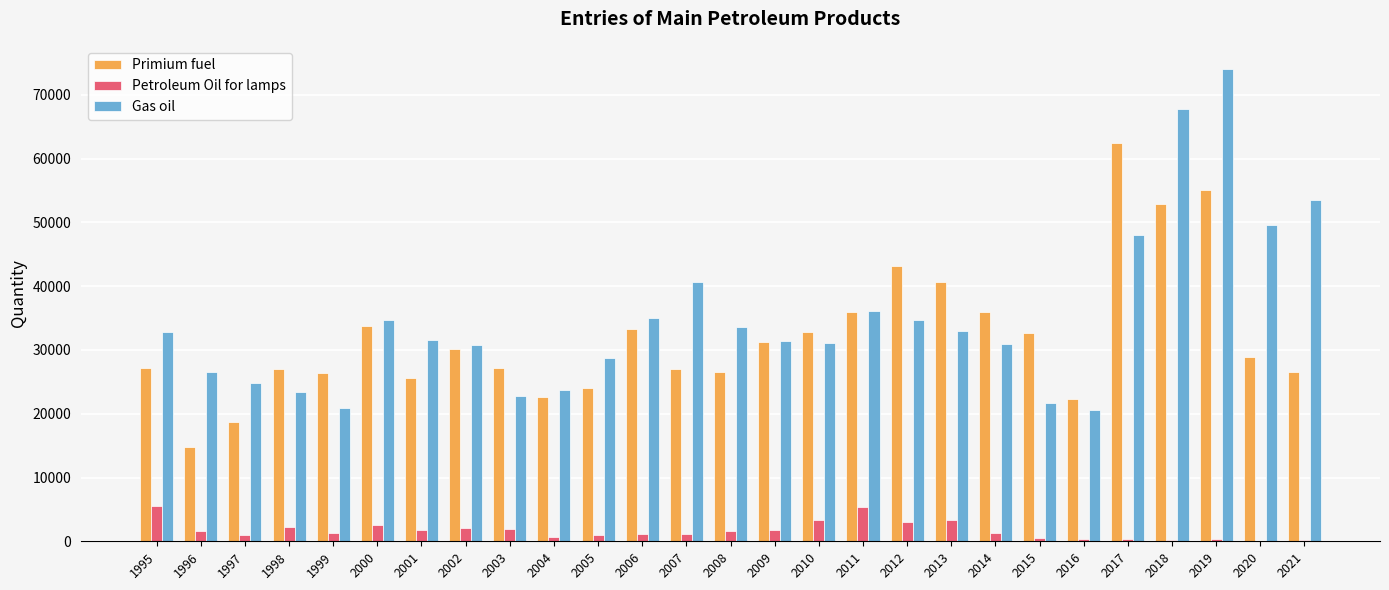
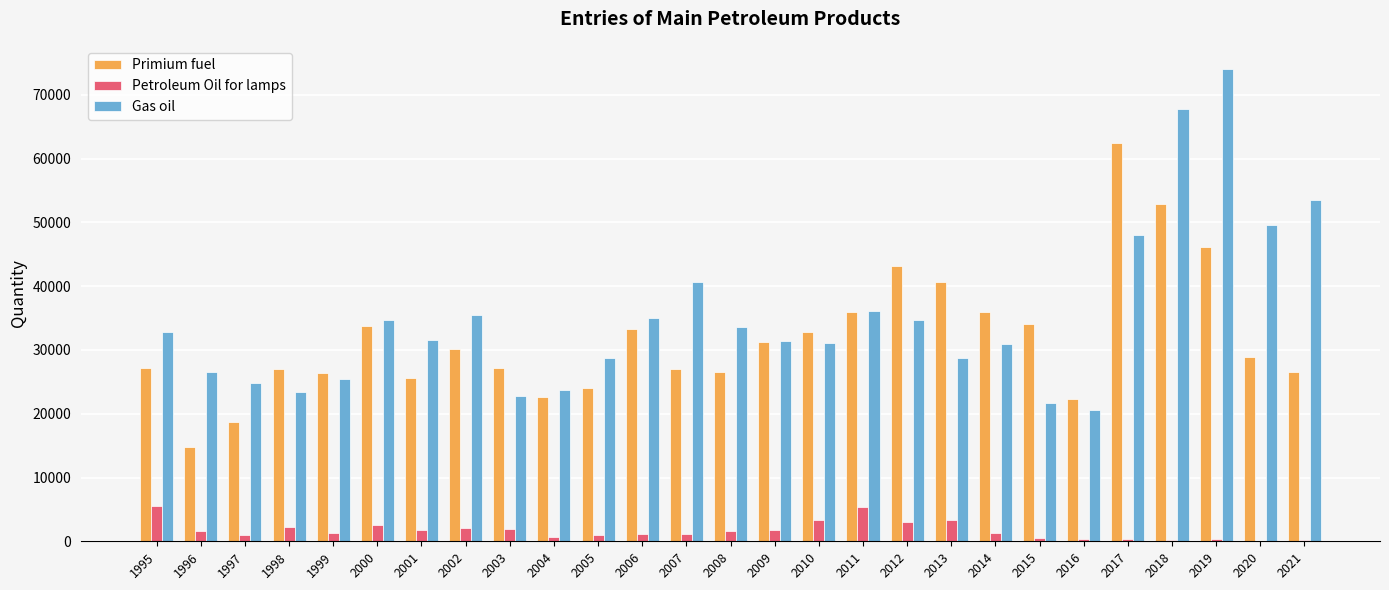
Gas oil, 1999: 21000 -> 25000
Gas oil, 2002: 31000 -> 35000
Gas oil, 2013: 33000 -> 29000
Primium fuel, 2015: 33000 -> 34000
Primium fuel, 2019: 55000 -> 46000
